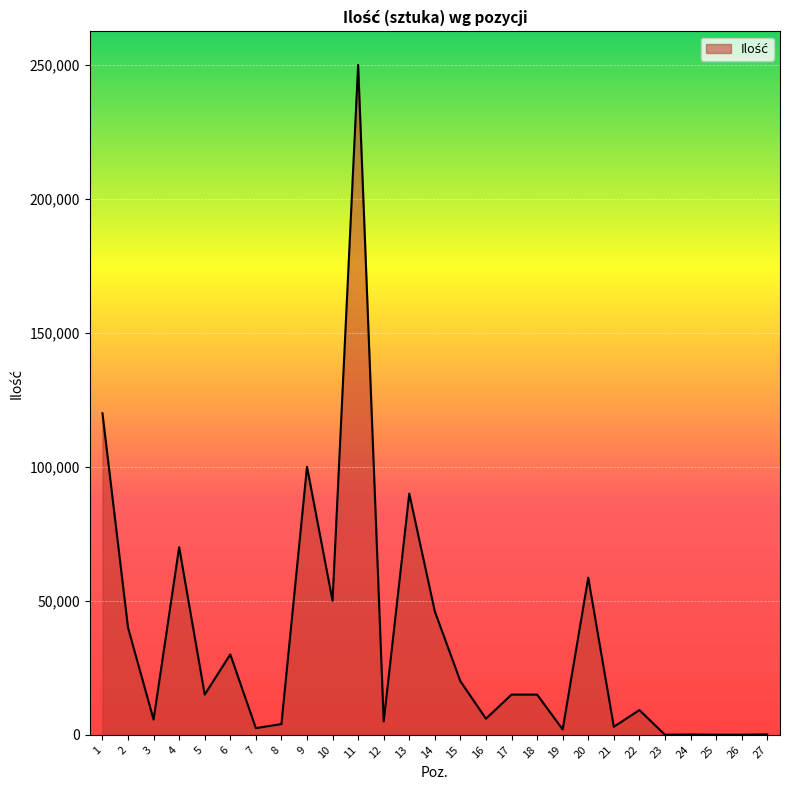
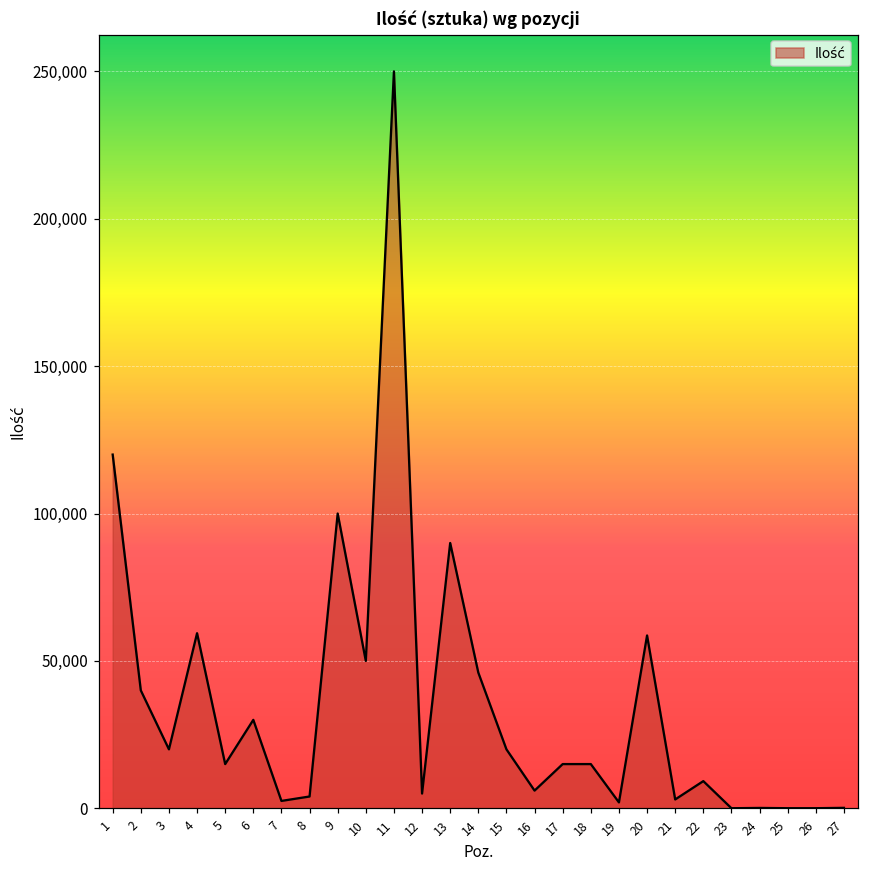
3: 6,000 -> 20,000
4: 70,000 -> 59,000
